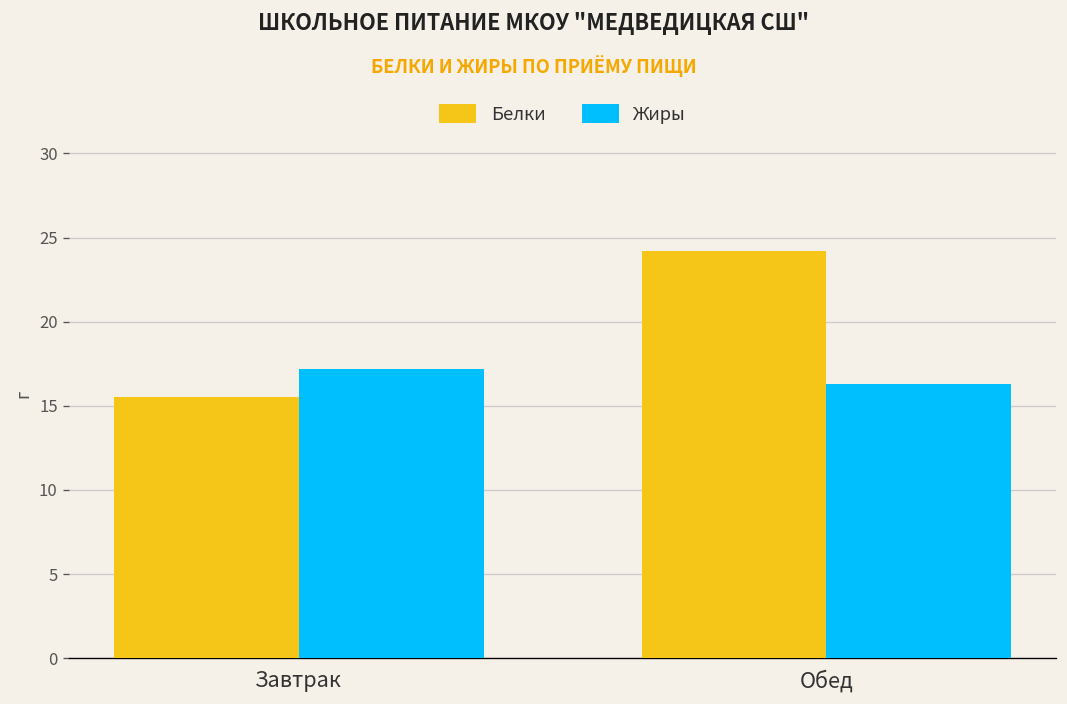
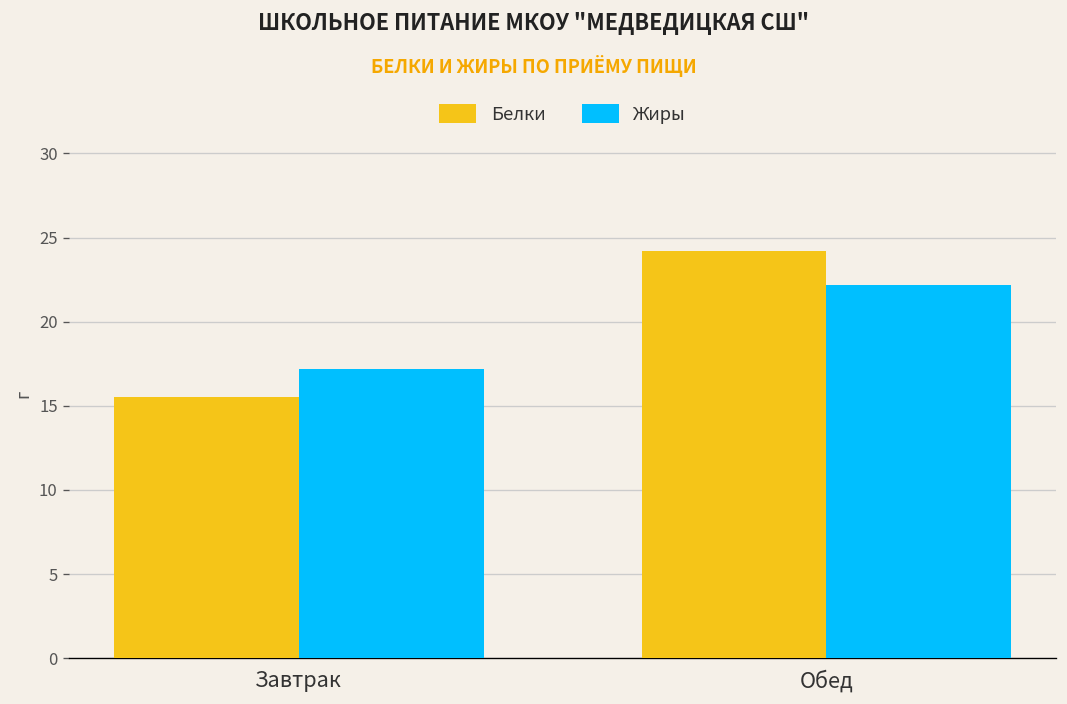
Жиры, Обед: 16.3 -> 22.2
